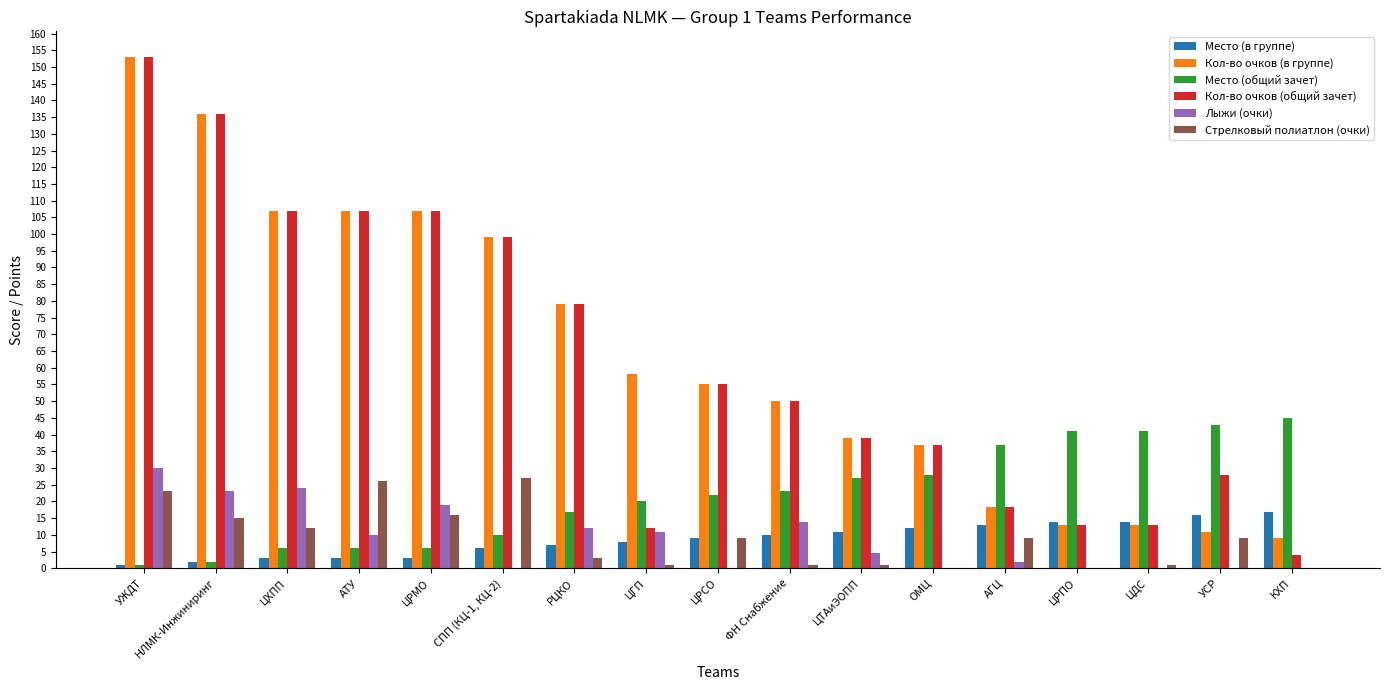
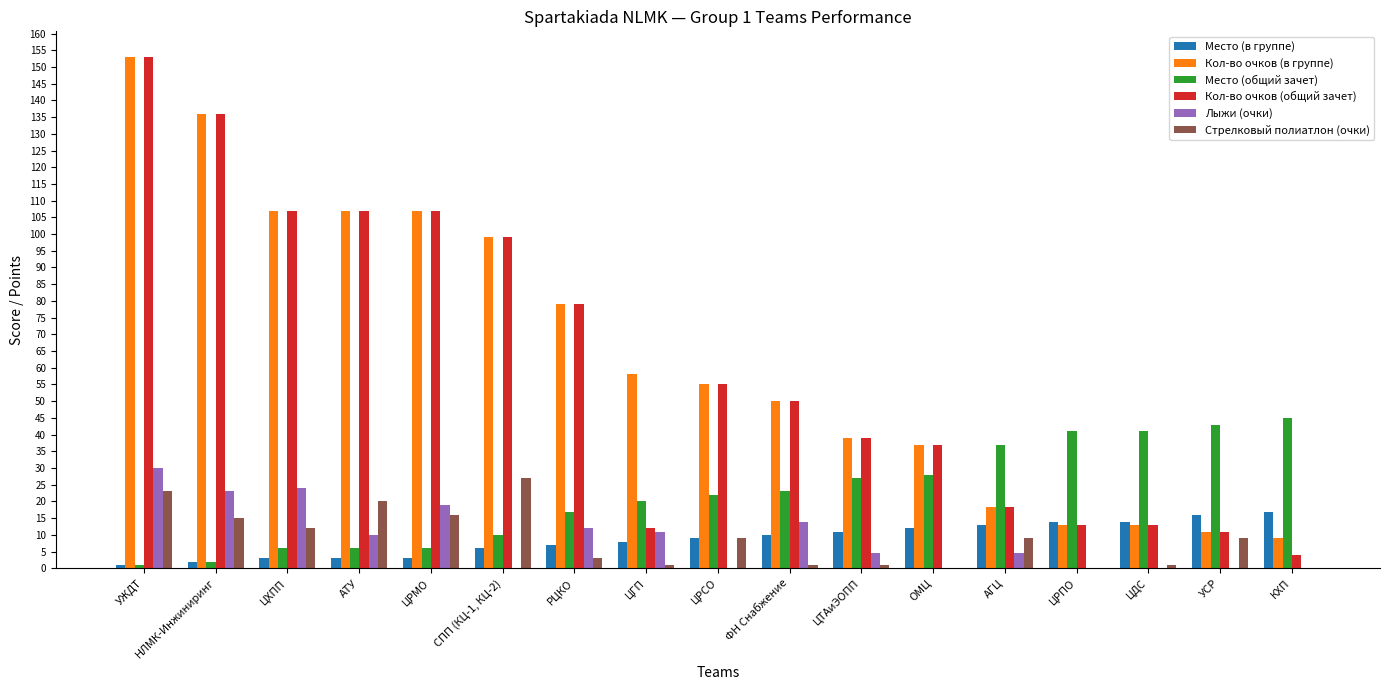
Стрелковый полиатлон (очки), АТУ: 26 -> 20
Лыжи (очки), АГЦ: 2 -> 5
Кол-во очков (общий зачет), УСР: 28 -> 11
